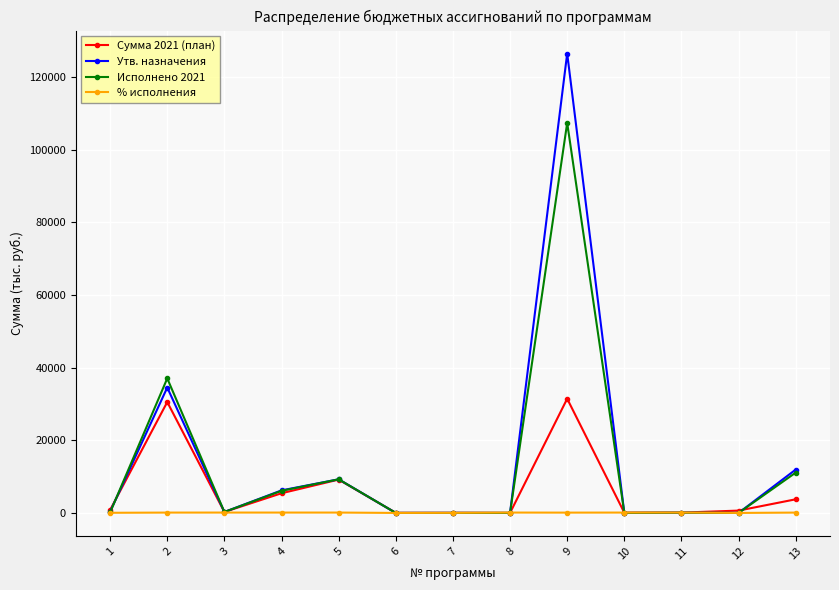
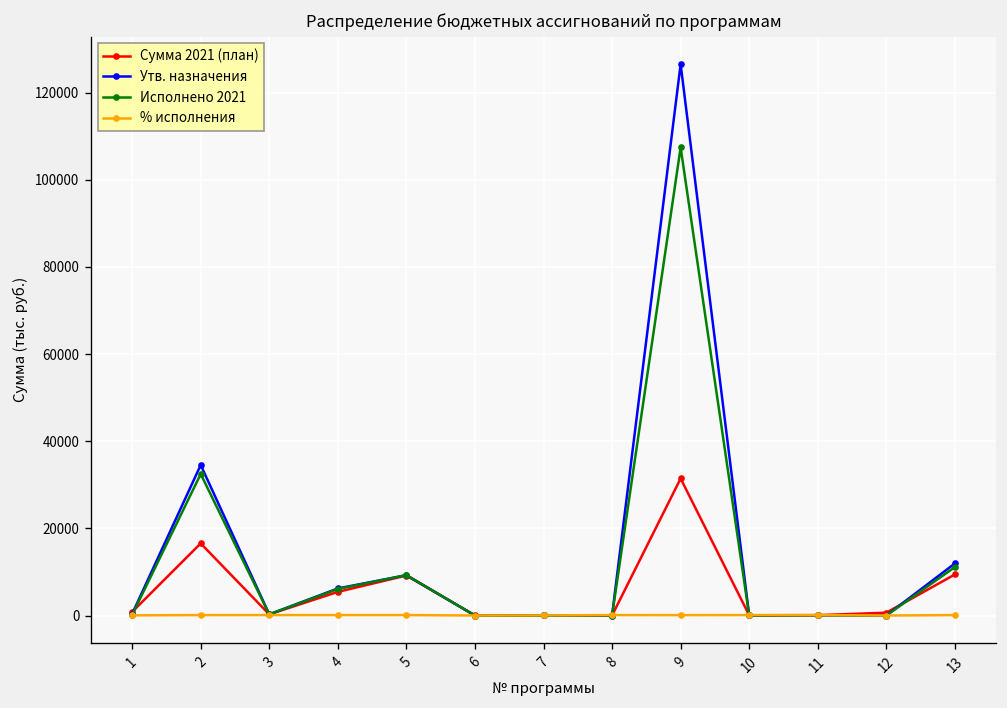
Сумма 2021 (план), 2: 31000 -> 17000
Исполнено 2021, 2: 37000 -> 32000
Сумма 2021 (план), 13: 4000 -> 9000
